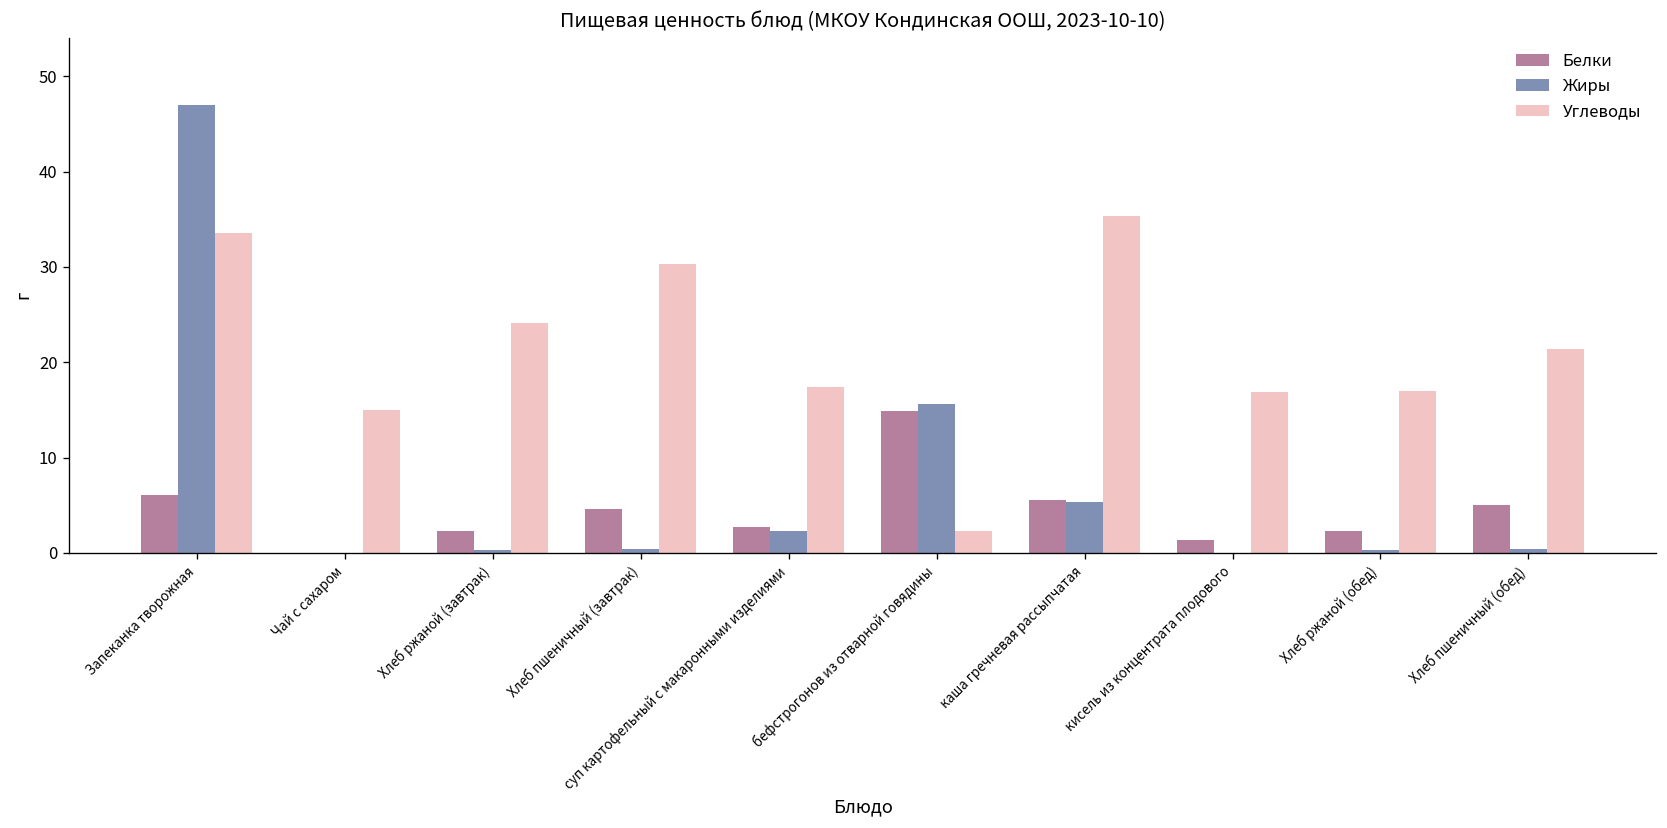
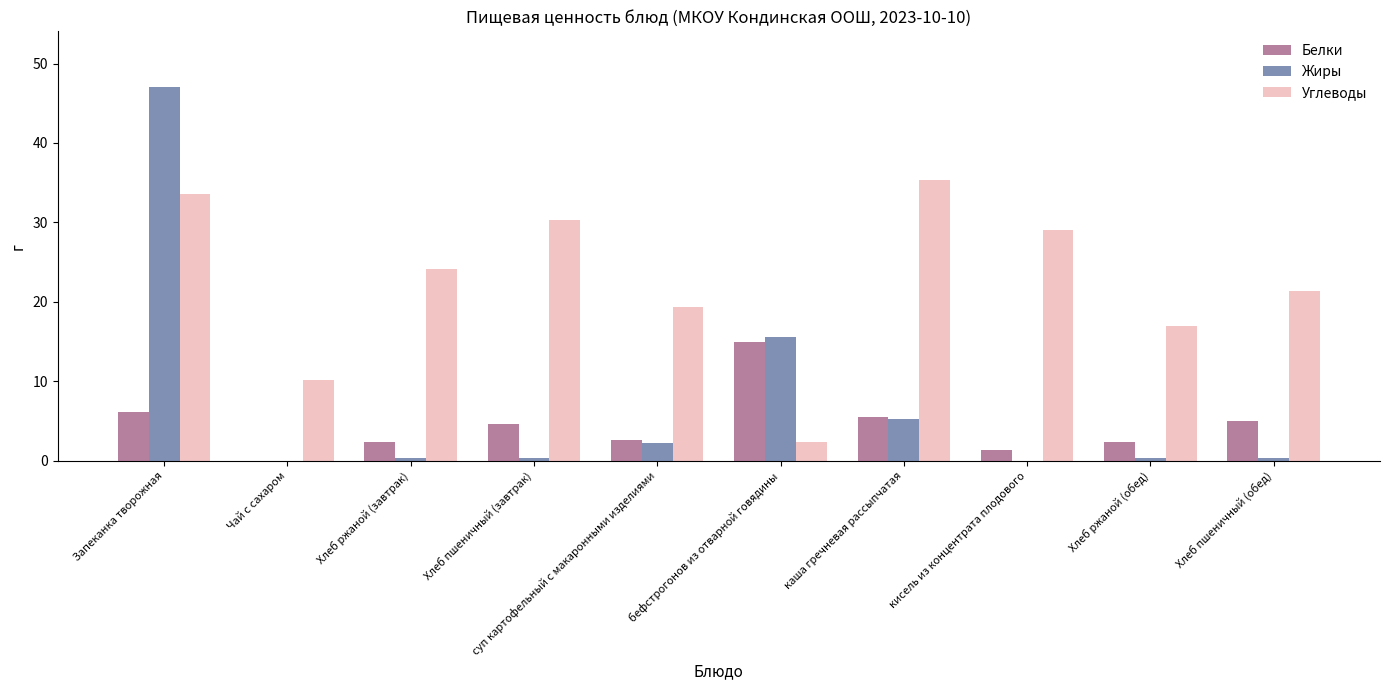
Углеводы, Чай с сахаром: 15 -> 10
Углеводы, суп картофельный с макаронными изделиями: 17 -> 19
Углеводы, кисель из концентрата плодового: 17 -> 29
